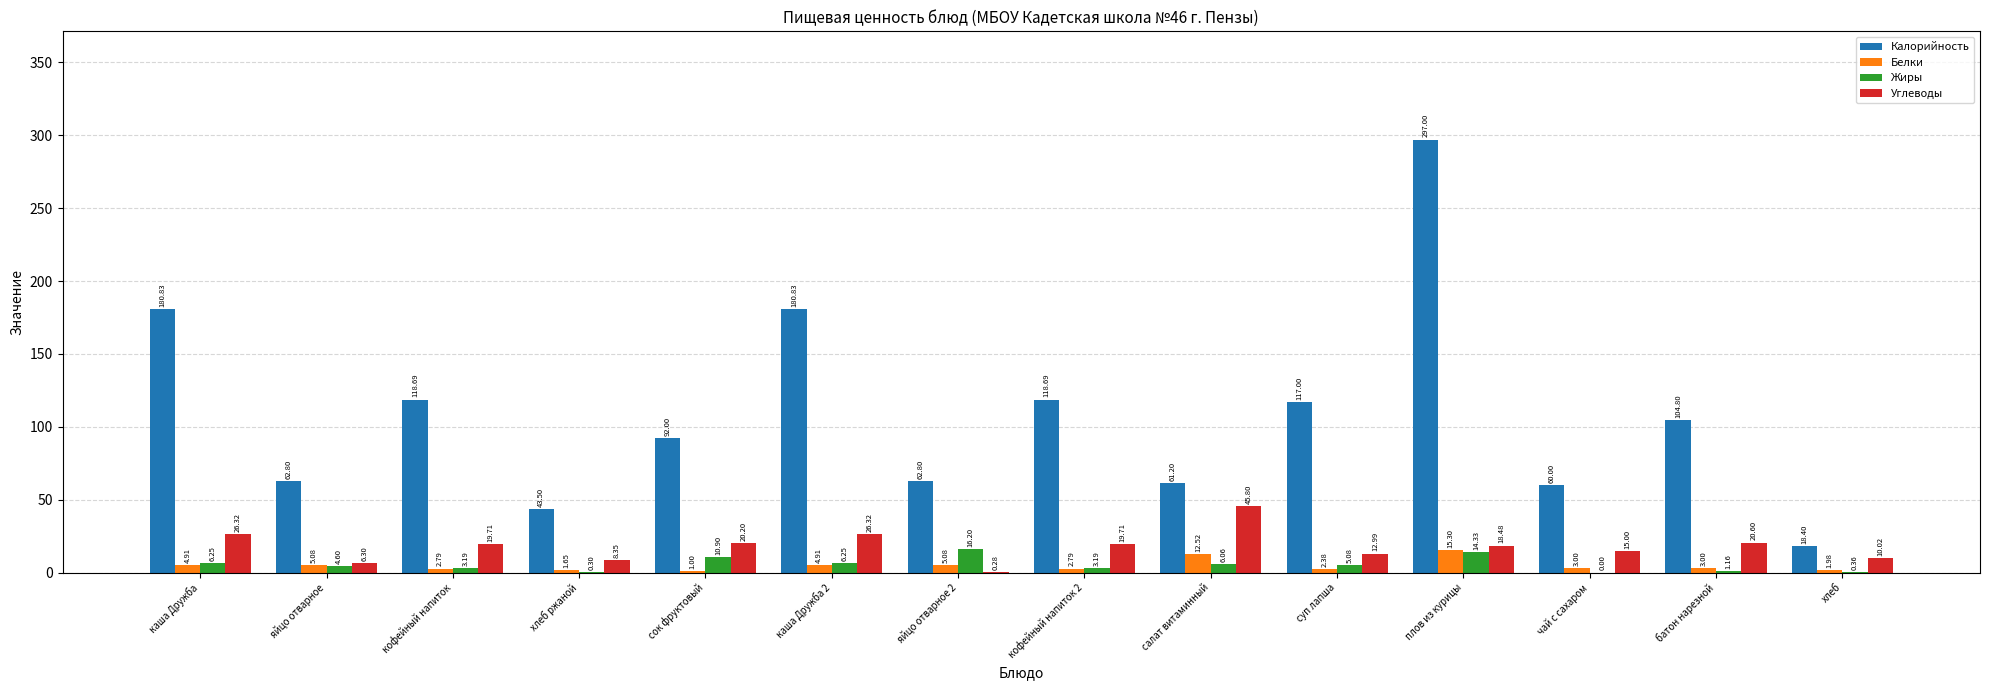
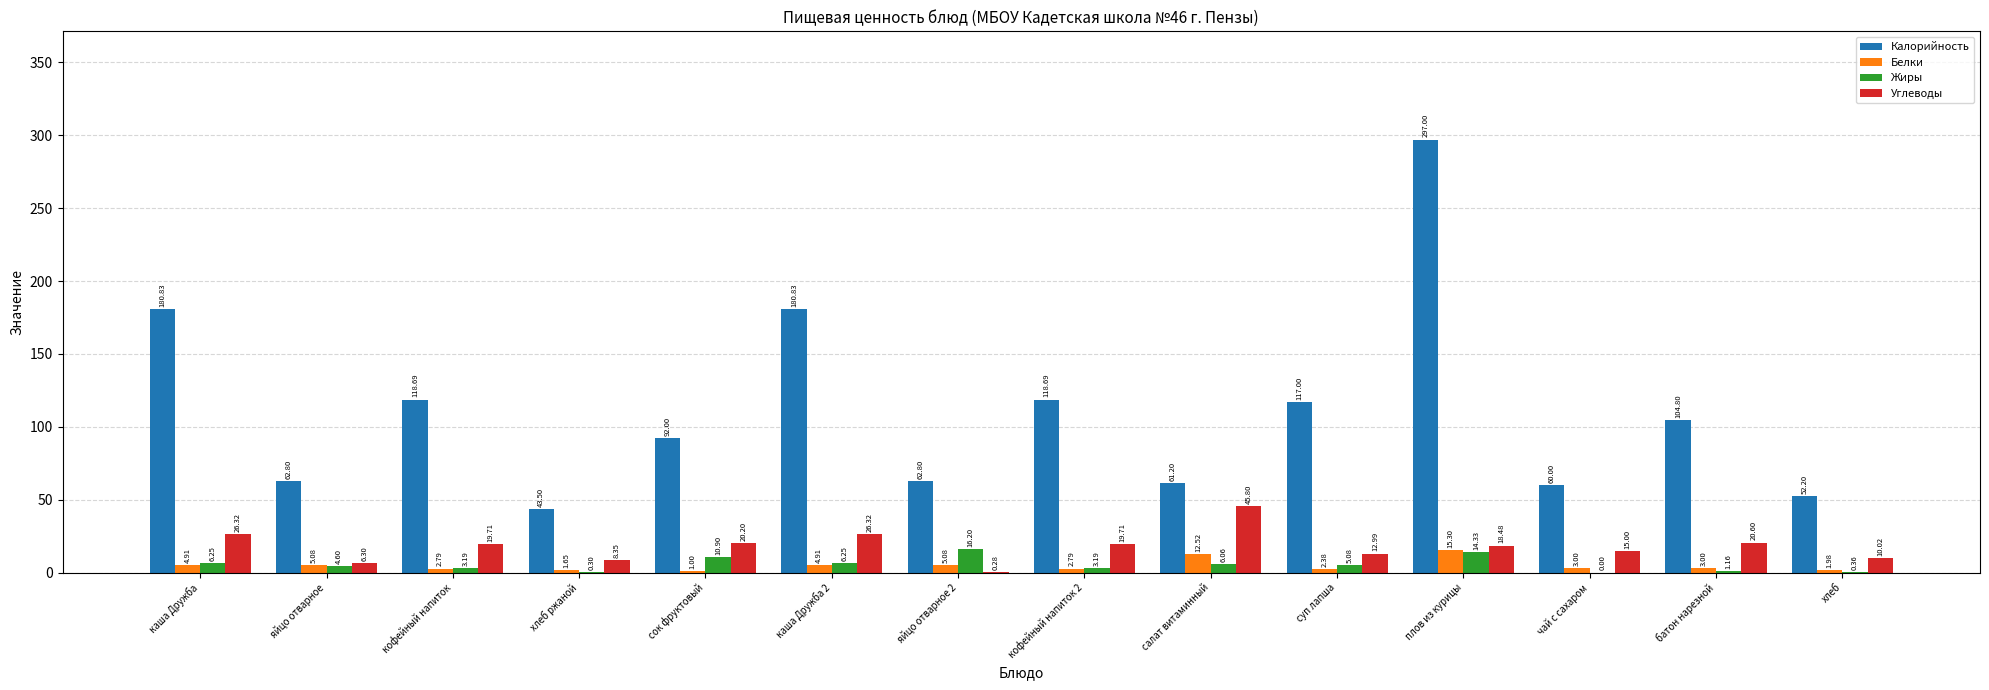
Калорийность, хлеб: 18.40 -> 52.20
